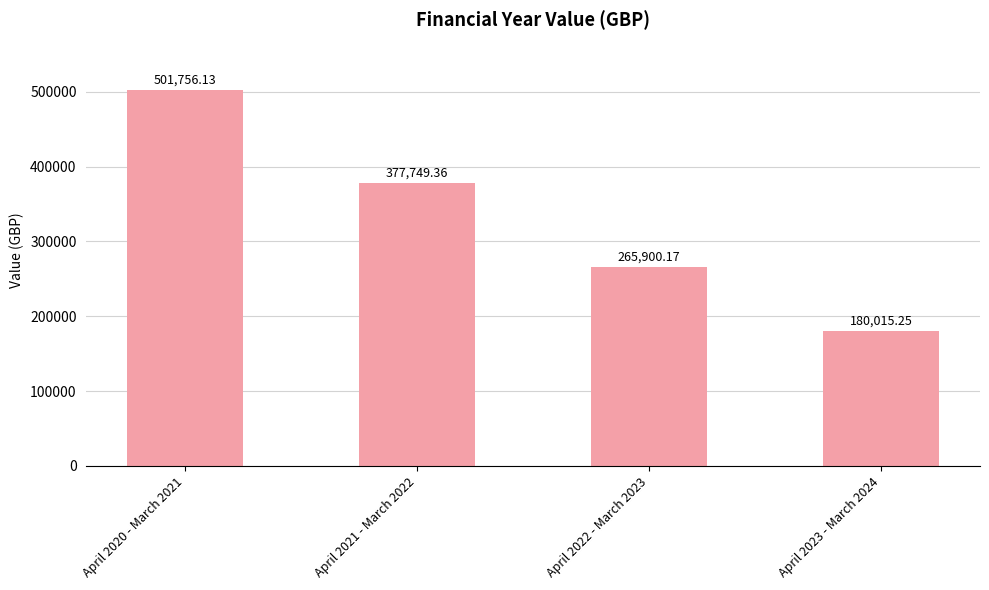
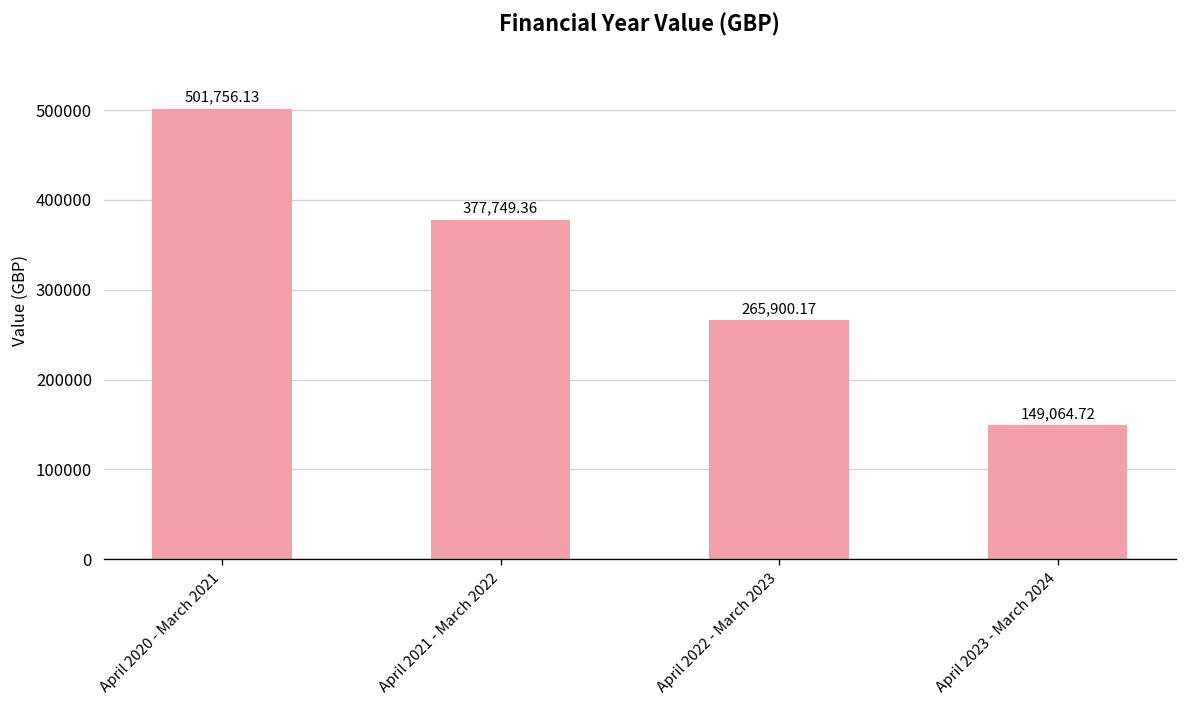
April 2023 - March 2024: 180,015.25 -> 149,064.72
